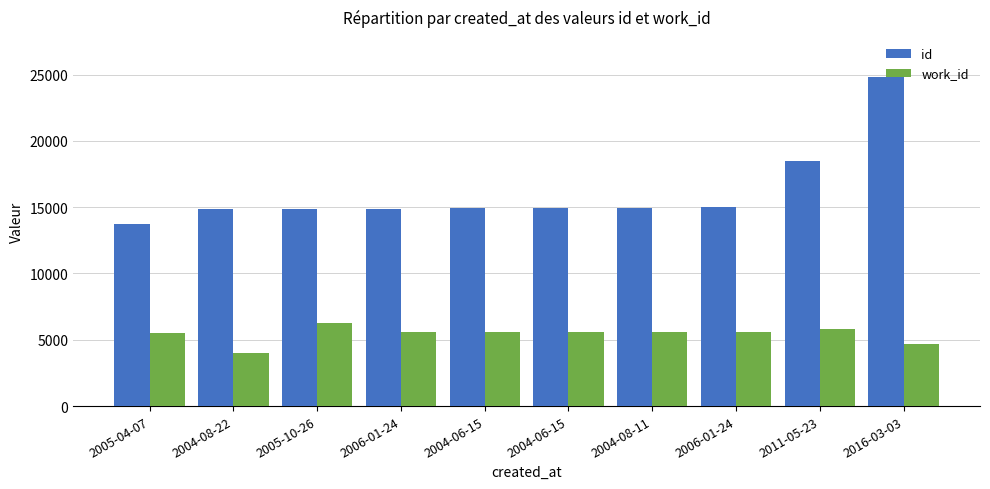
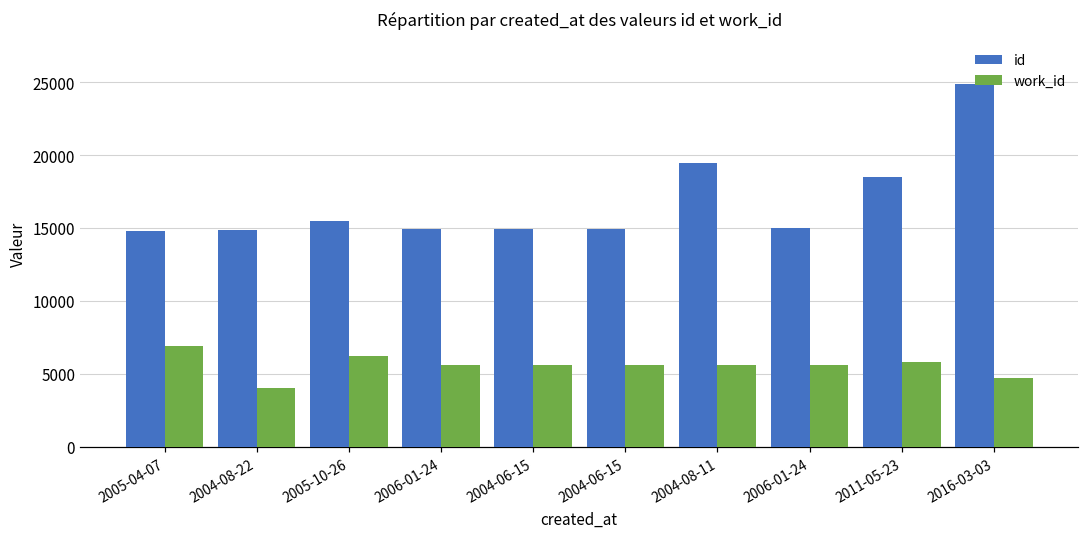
id, 2005-04-07: 13700 -> 14800
work_id, 2005-04-07: 5500 -> 6900
id, 2005-10-26: 14900 -> 15500
id, 2004-08-11: 14900 -> 19400
